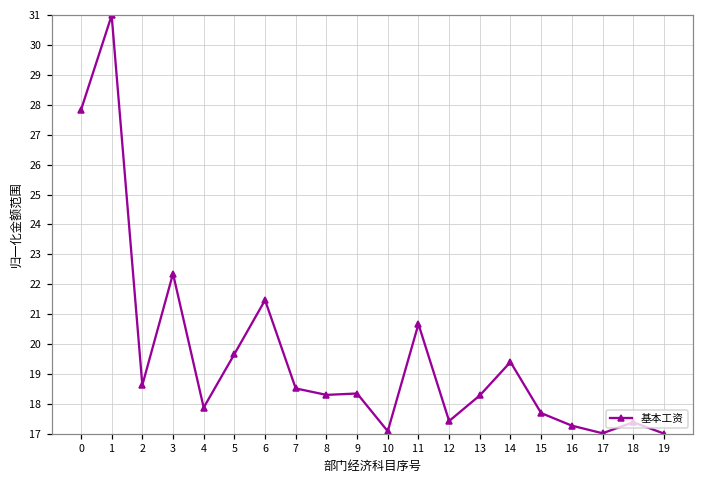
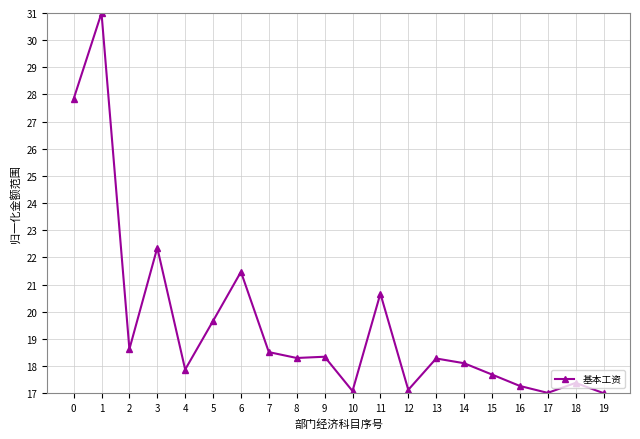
12: 17.4 -> 17.1
14: 19.4 -> 18.1
